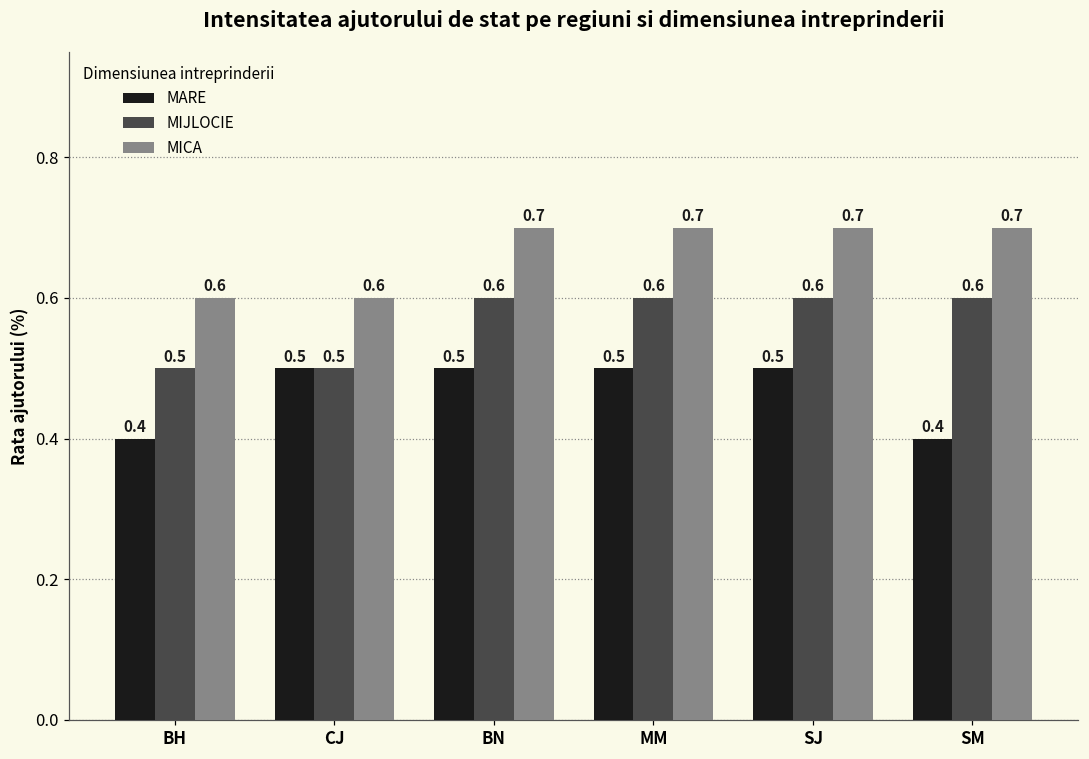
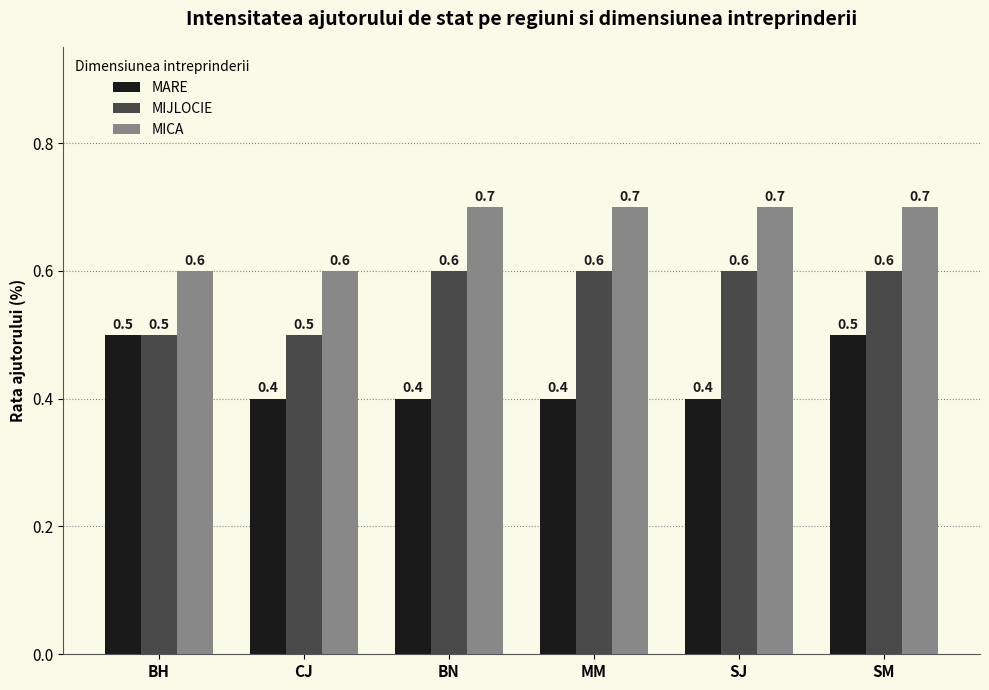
MARE, BH: 0.4 -> 0.5
MARE, CJ: 0.5 -> 0.4
MARE, BN: 0.5 -> 0.4
MARE, MM: 0.5 -> 0.4
MARE, SJ: 0.5 -> 0.4
MARE, SM: 0.4 -> 0.5
